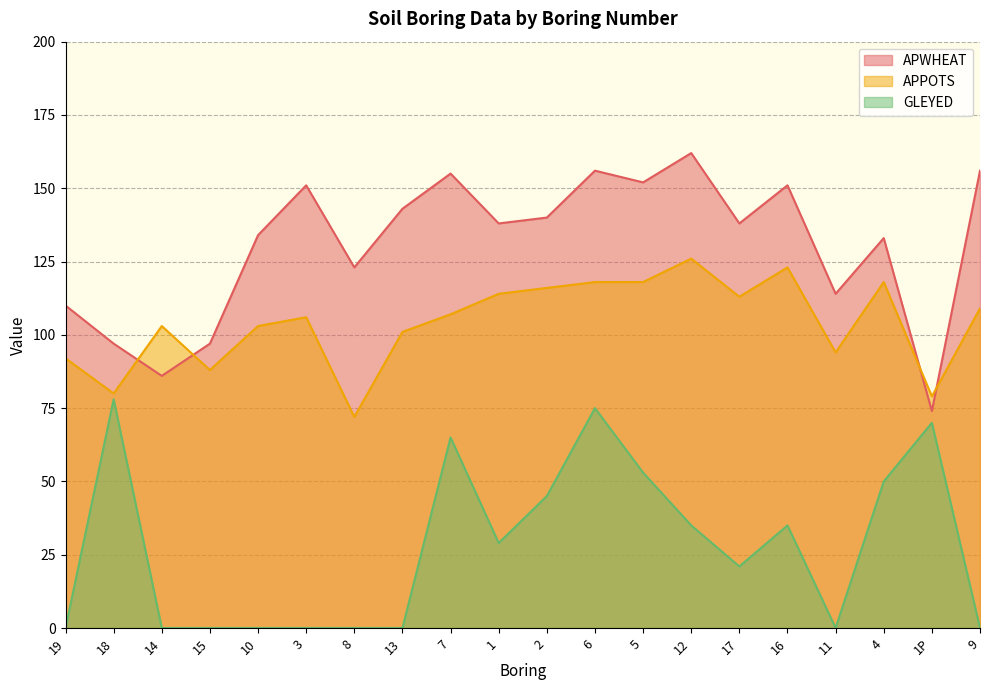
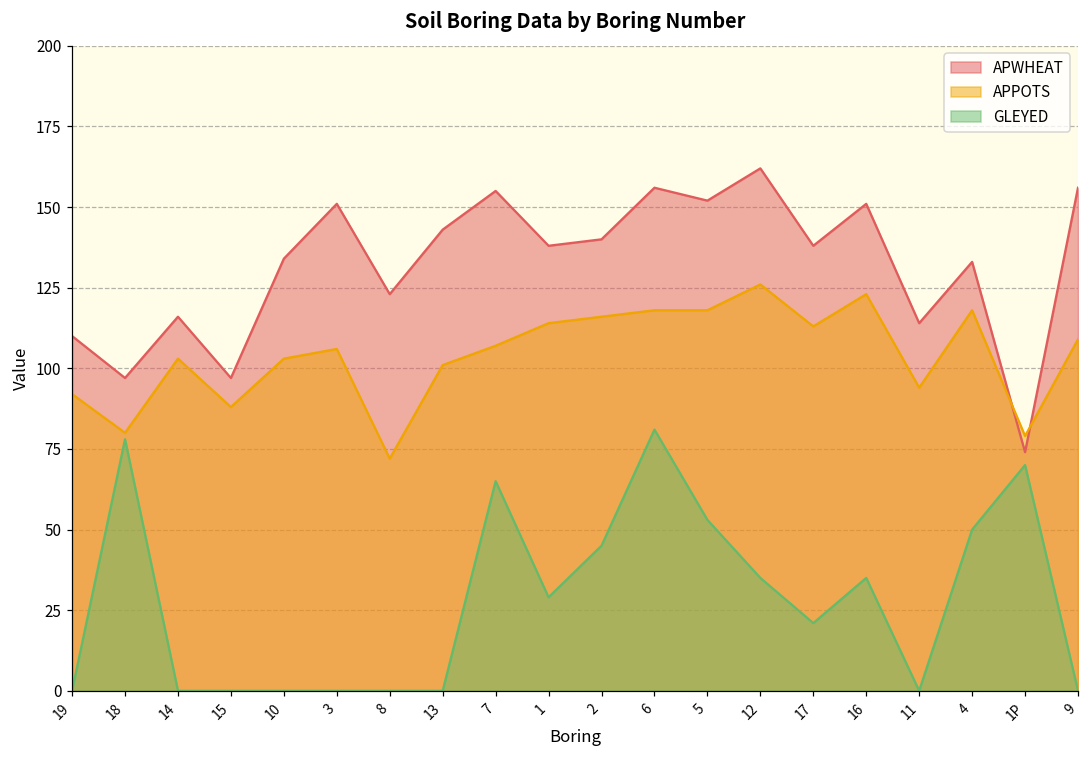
APWHEAT, 14: 86 -> 116
GLEYED, 6: 75 -> 81
